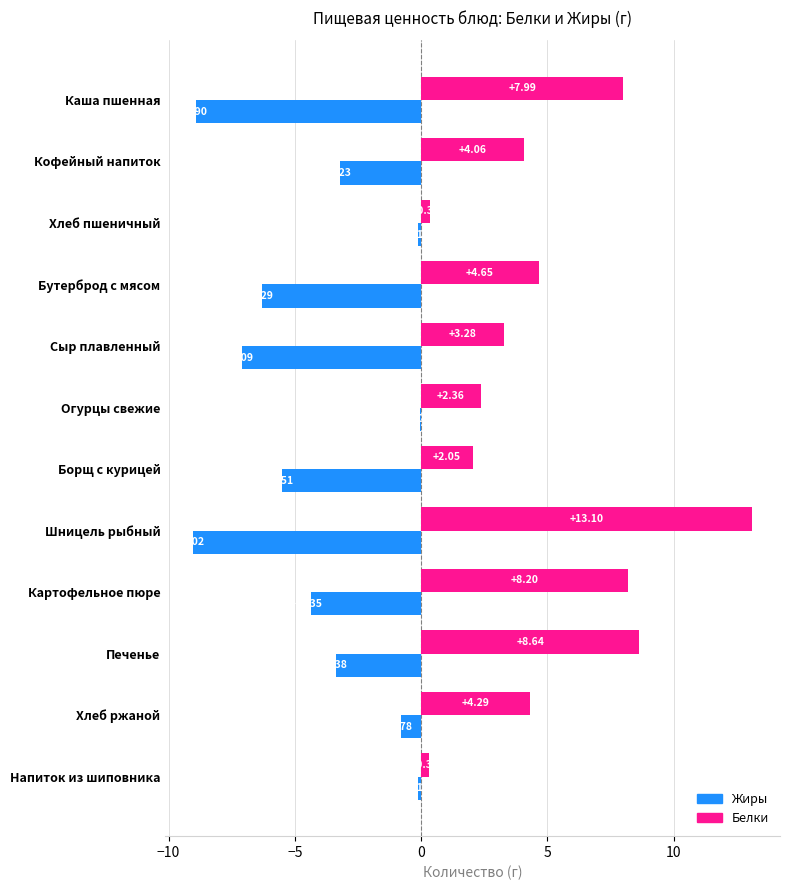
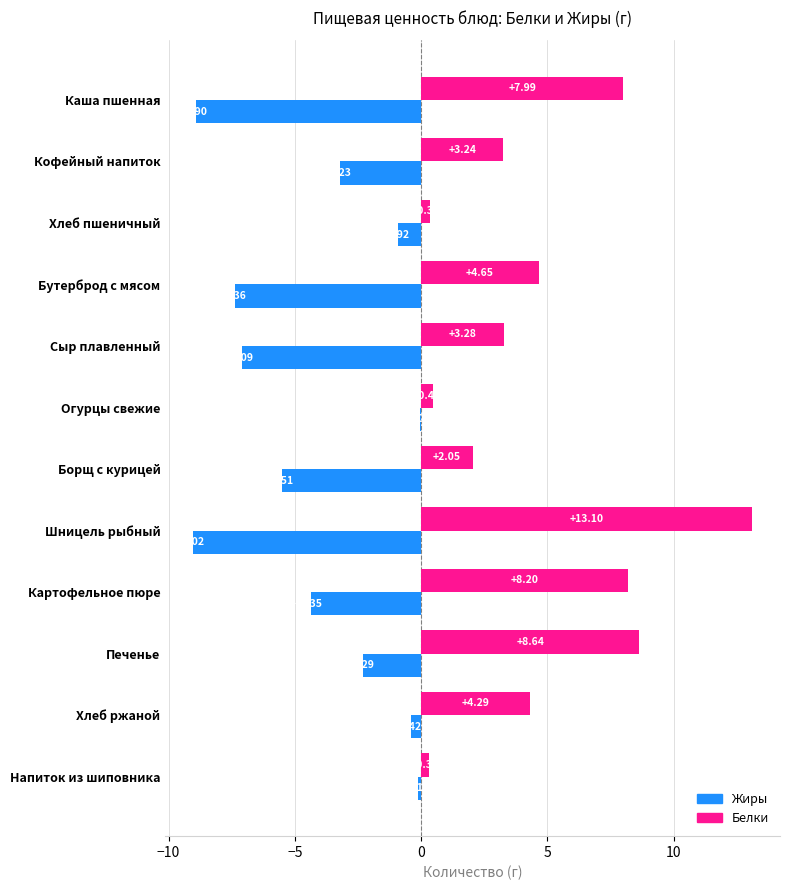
Белки, Кофейный напиток: +4.06 -> +3.24
Жиры, Хлеб пшеничный: -0.1 -> -0.9
Жиры, Бутерброд с мясом: -6.3 -> -7.4
Белки, Огурцы свежие: 2.4 -> 0.5
Жиры, Печенье: -3.4 -> -2.3
Жиры, Хлеб ржаной: -0.8 -> -0.4
